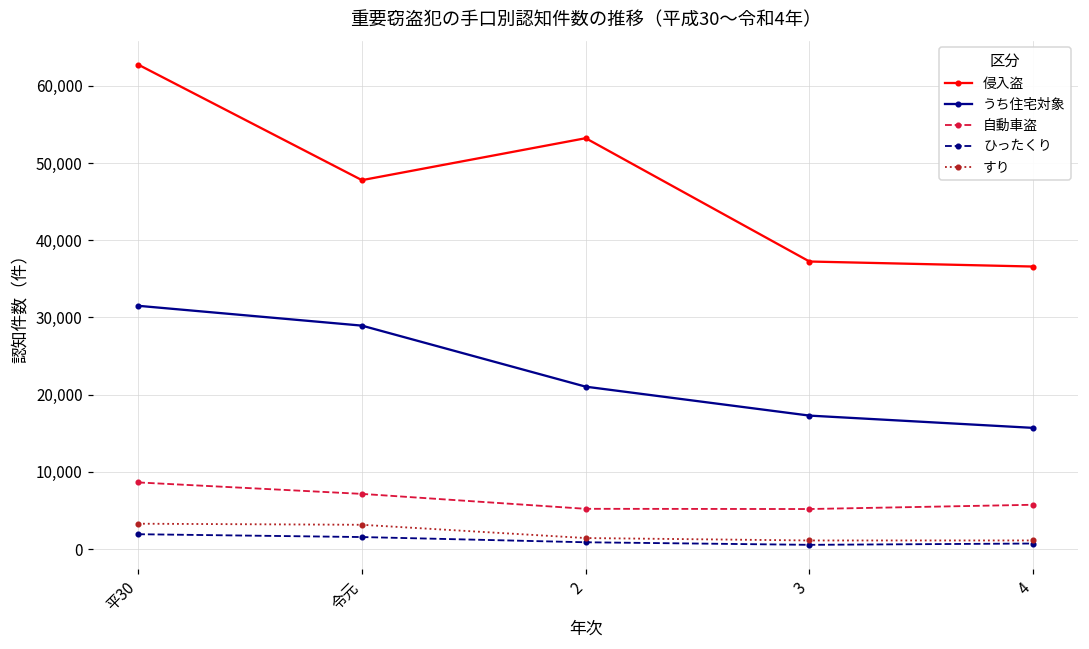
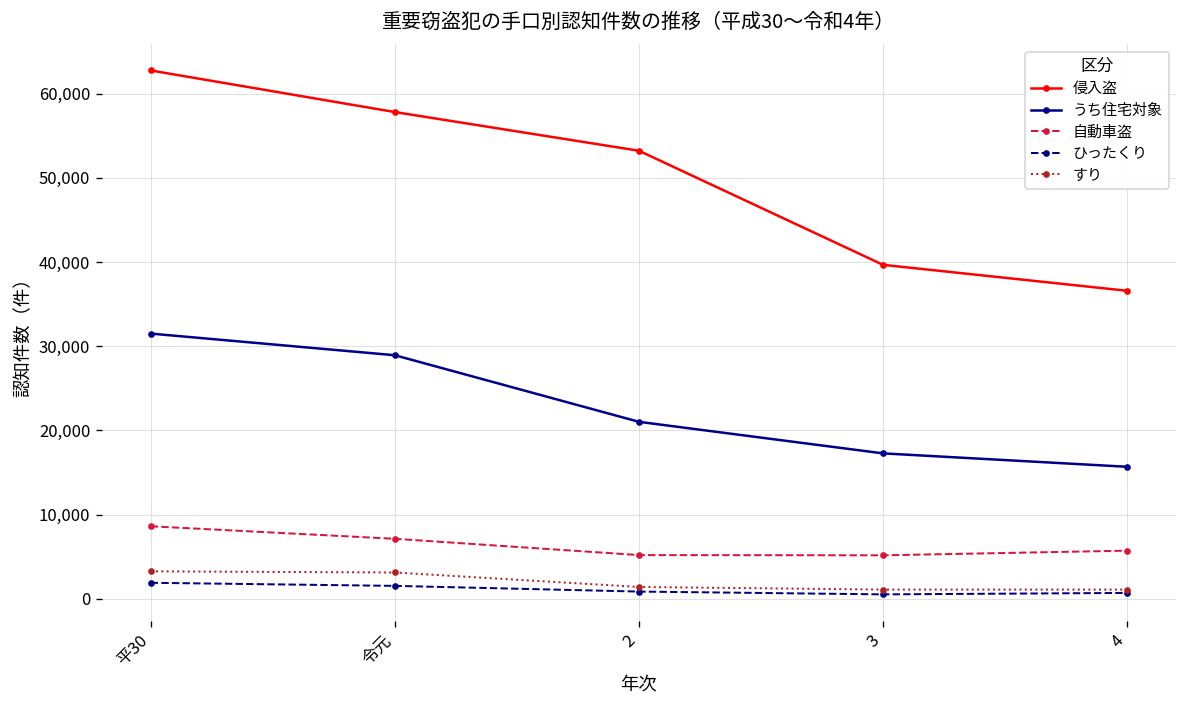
侵入盗, 令元: 48,000 -> 58,000
侵入盗, 3: 37,000 -> 40,000
